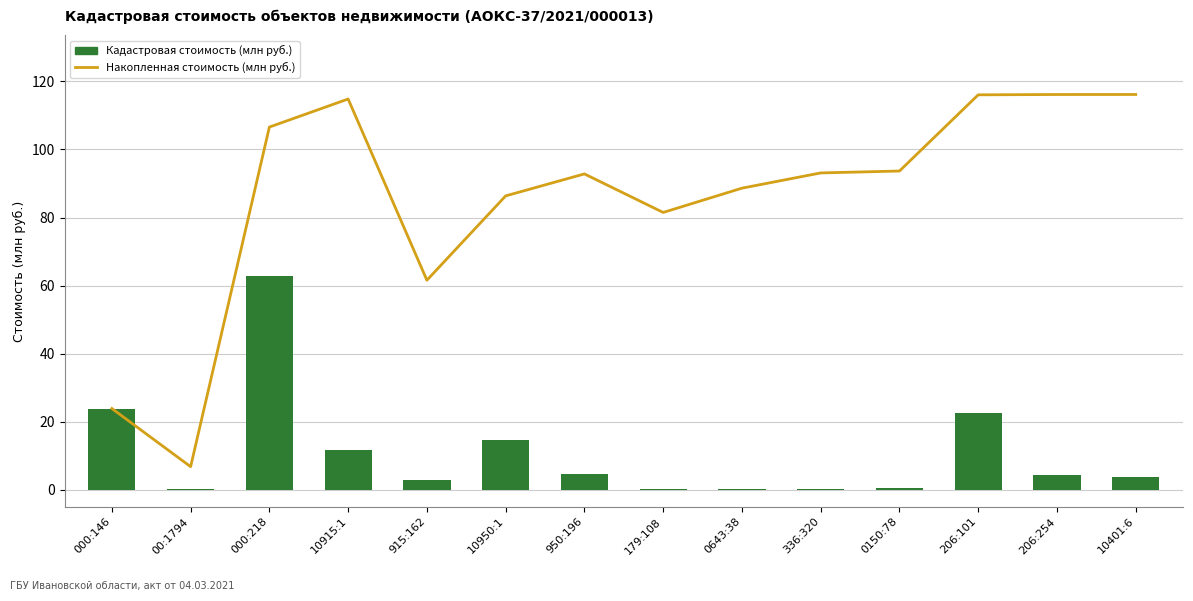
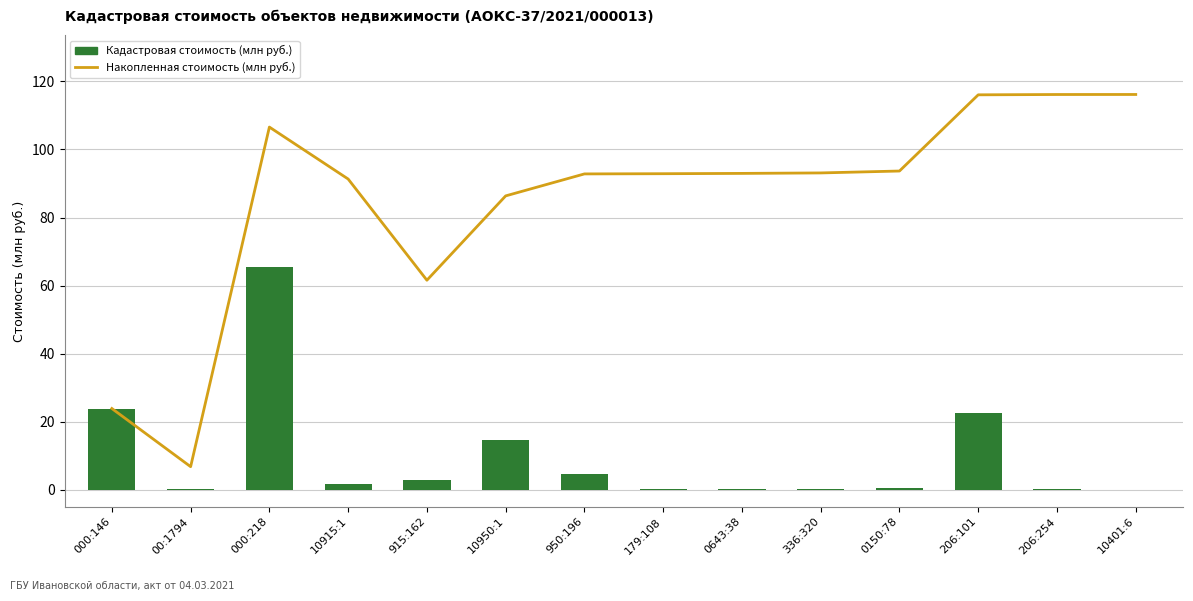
Кадастровая стоимость (млн руб.), 000:218: 63 -> 66
Накопленная стоимость (млн руб.), 10915:1: 115 -> 91
Кадастровая стоимость (млн руб.), 10915:1: 12 -> 2
Накопленная стоимость (млн руб.), 179:108: 81 -> 93
Накопленная стоимость (млн руб.), 0643:38: 89 -> 93
Кадастровая стоимость (млн руб.), 206:254: 4 -> 0
Кадастровая стоимость (млн руб.), 10401:6: 4 -> 0
